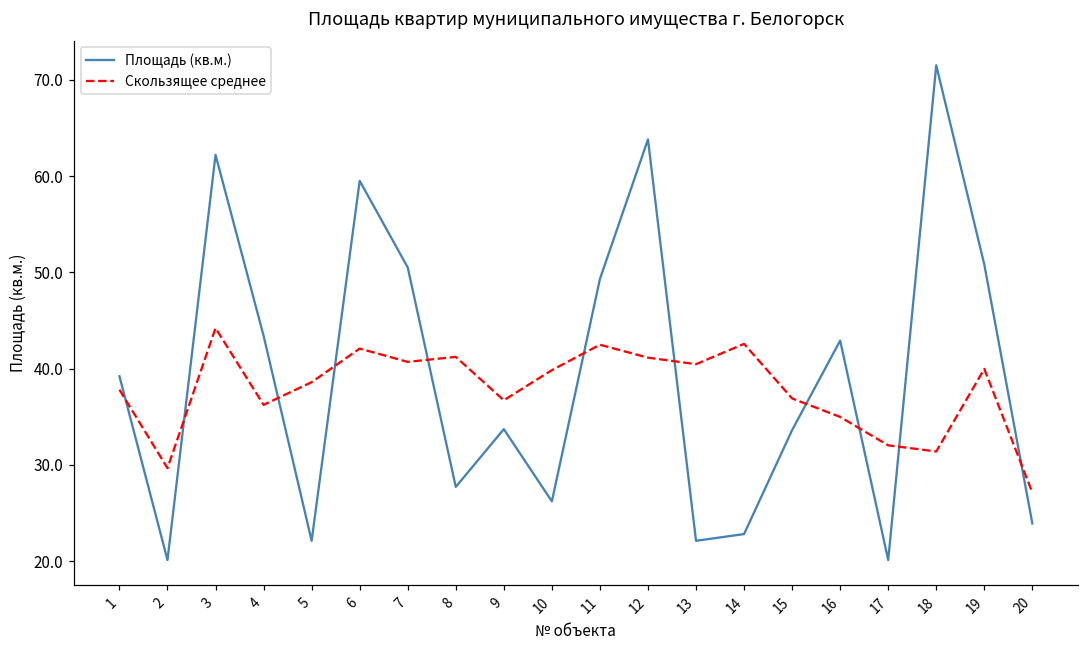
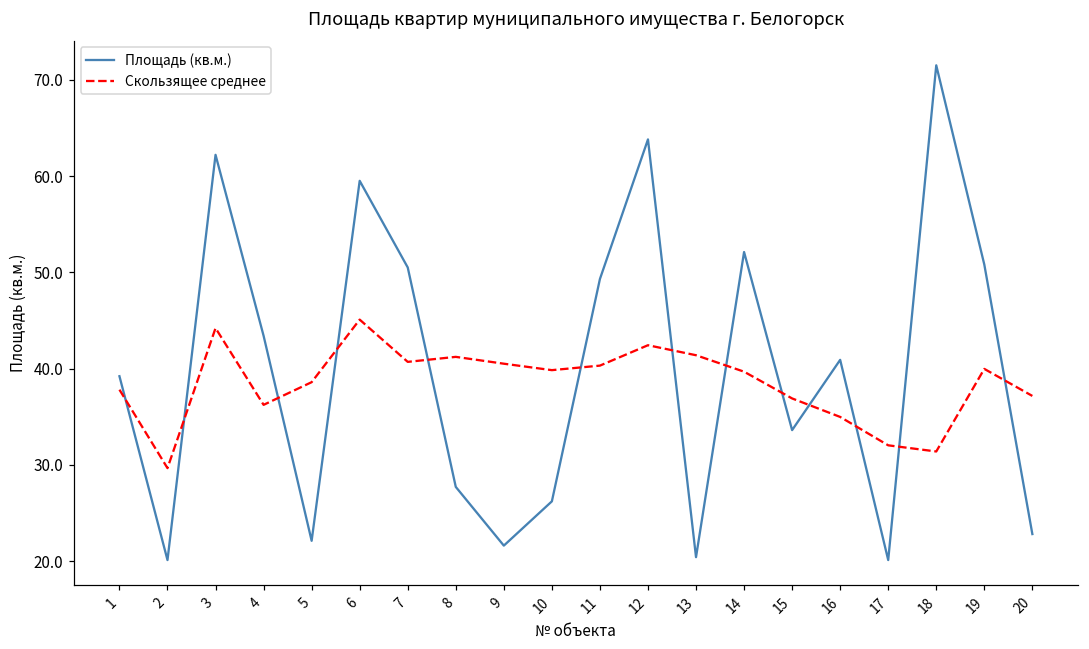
Скользящее среднее, 6: 42 -> 45
Площадь (кв.м.), 9: 34 -> 22
Скользящее среднее, 9: 37 -> 41
Скользящее среднее, 11: 42 -> 40
Скользящее среднее, 12: 41 -> 42
Площадь (кв.м.), 13: 22 -> 20
Скользящее среднее, 13: 40 -> 41
Площадь (кв.м.), 14: 23 -> 52
Скользящее среднее, 14: 43 -> 40
Площадь (кв.м.), 16: 43 -> 41
Площадь (кв.м.), 20: 24 -> 23
Скользящее среднее, 20: 27 -> 37
